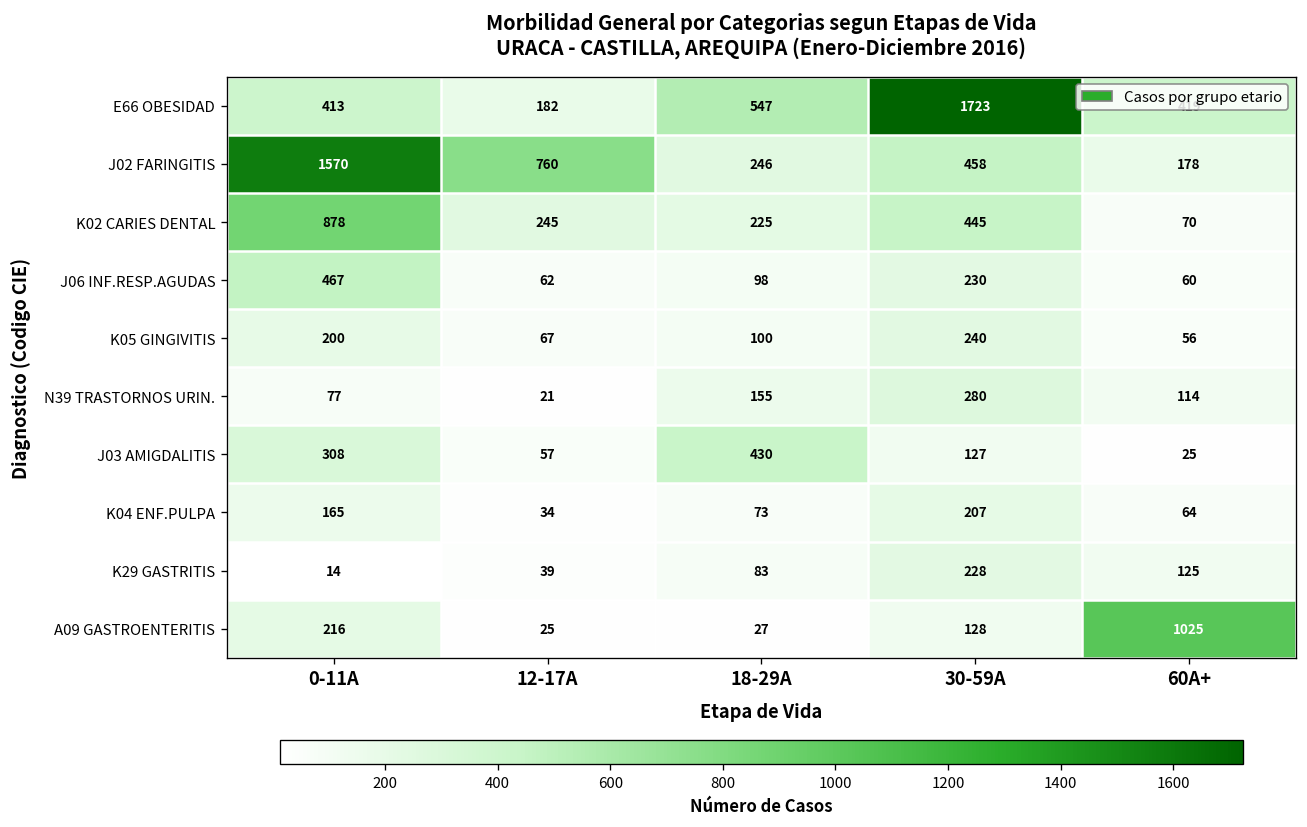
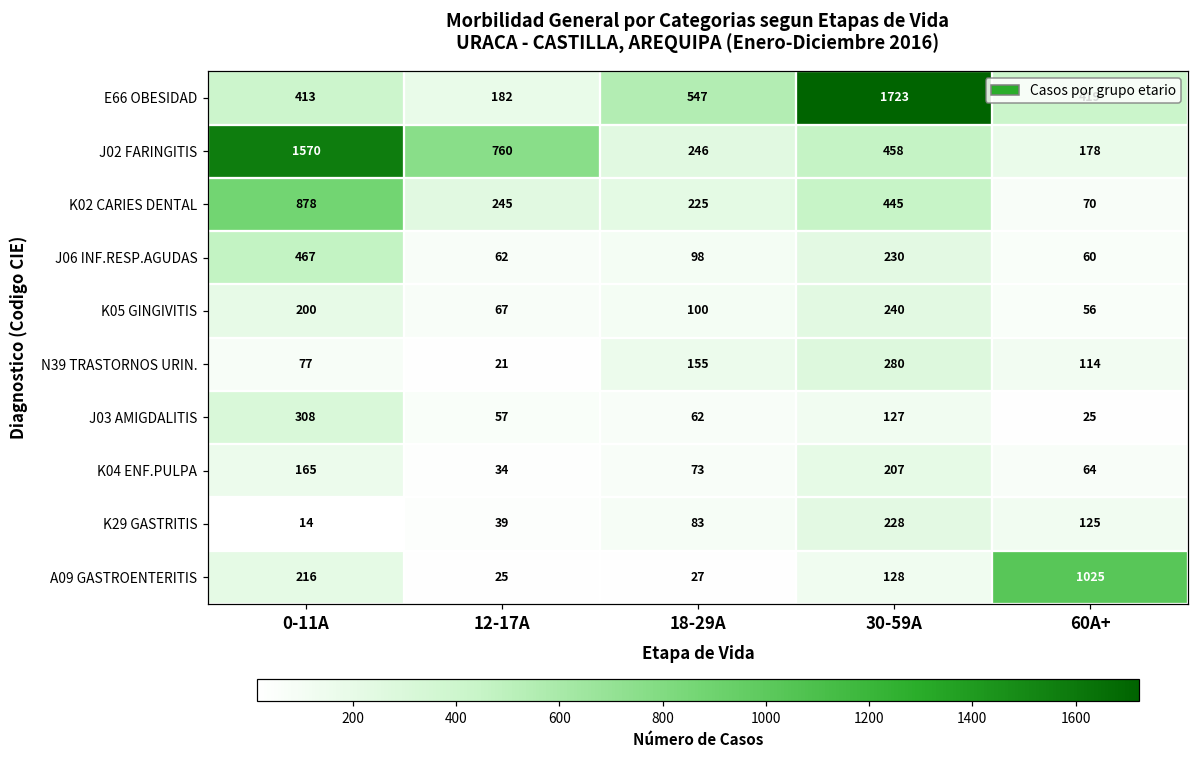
J03 AMIGDALITIS, 18-29A: 430 -> 62
